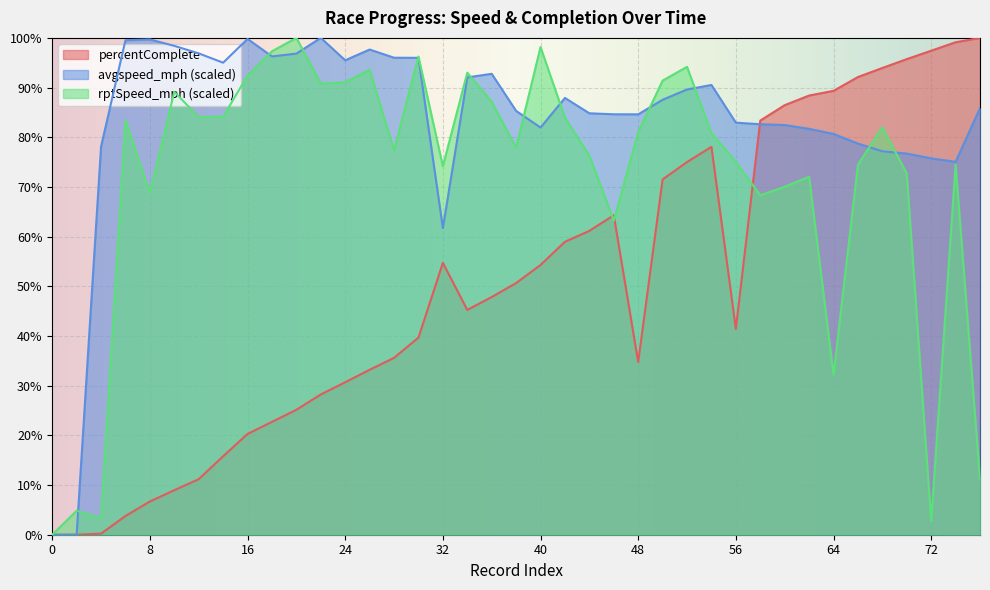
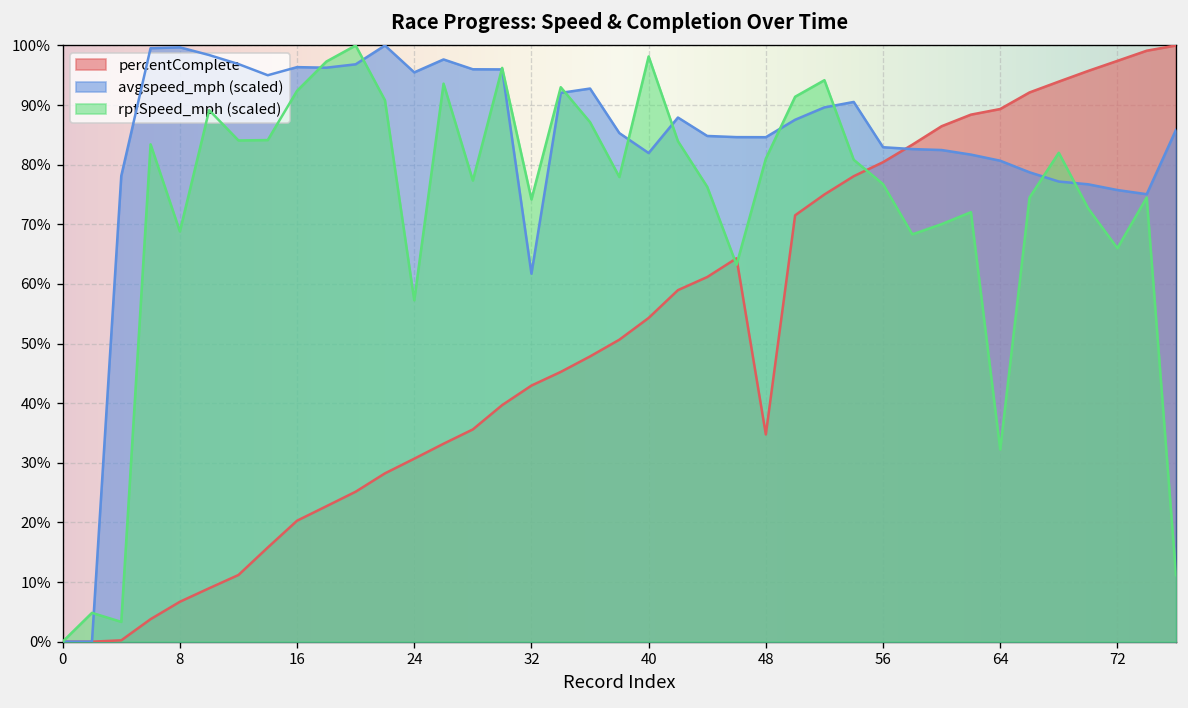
avgspeed_mph (scaled), 16: 100% -> 96%
rptSpeed_mph (scaled), 24: 91% -> 57%
percentComplete, 32: 55% -> 43%
percentComplete, 56: 41% -> 80%
rptSpeed_mph (scaled), 56: 75% -> 77%
rptSpeed_mph (scaled), 72: 3% -> 66%
